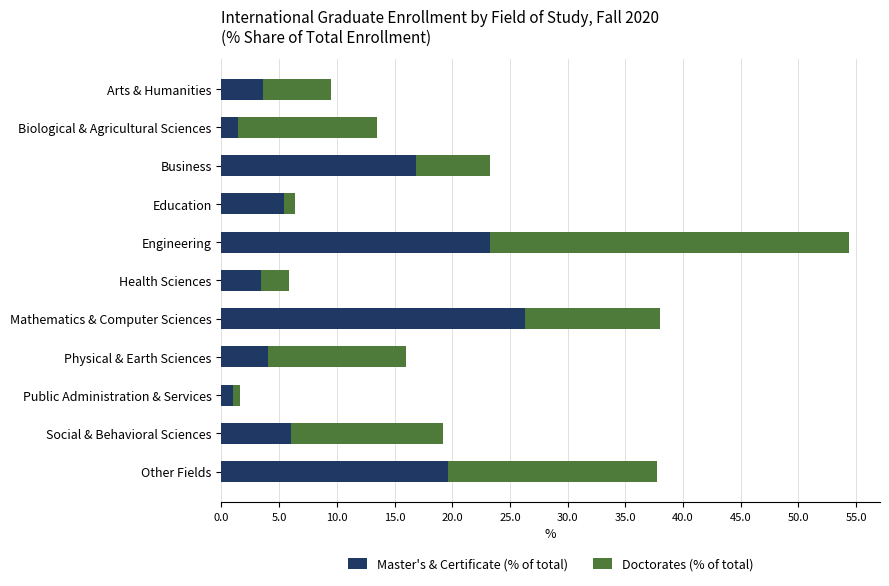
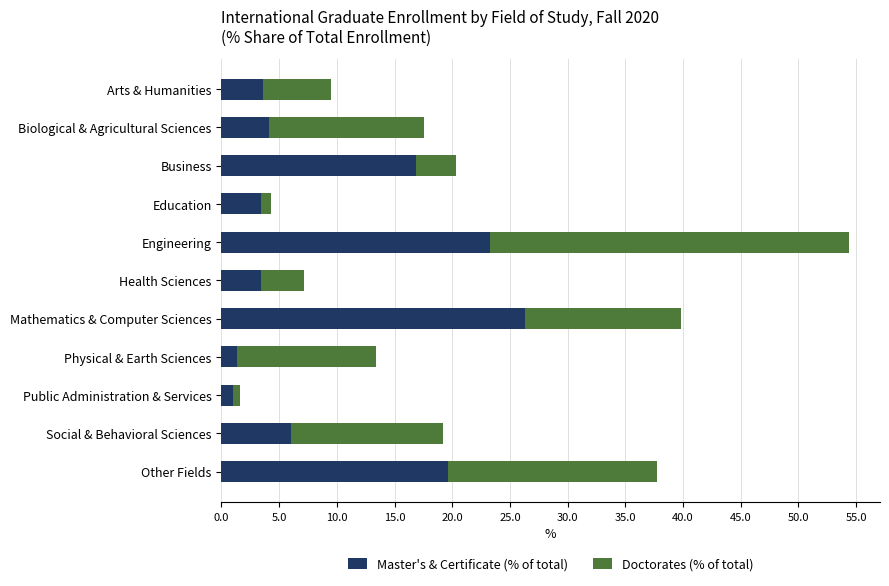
Master's & Certificate (% of total), Biological & Agricultural Sciences: 1.4 -> 4.2
Doctorates (% of total), Biological & Agricultural Sciences: 12.0 -> 13.4
Doctorates (% of total), Business: 6.3 -> 3.5
Master's & Certificate (% of total), Education: 5.4 -> 3.4
Doctorates (% of total), Health Sciences: 2.5 -> 3.7
Doctorates (% of total), Mathematics & Computer Sciences: 11.7 -> 13.6
Master's & Certificate (% of total), Physical & Earth Sciences: 4.0 -> 1.4
